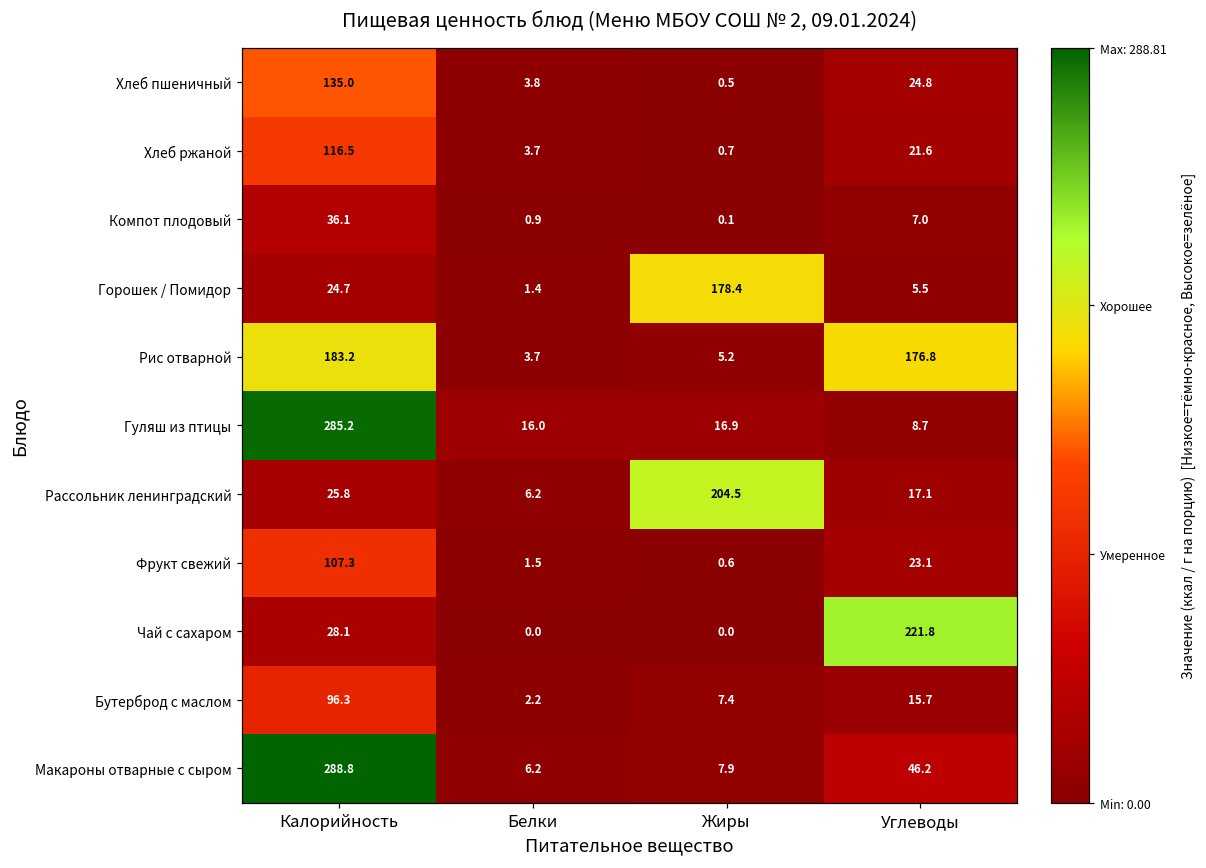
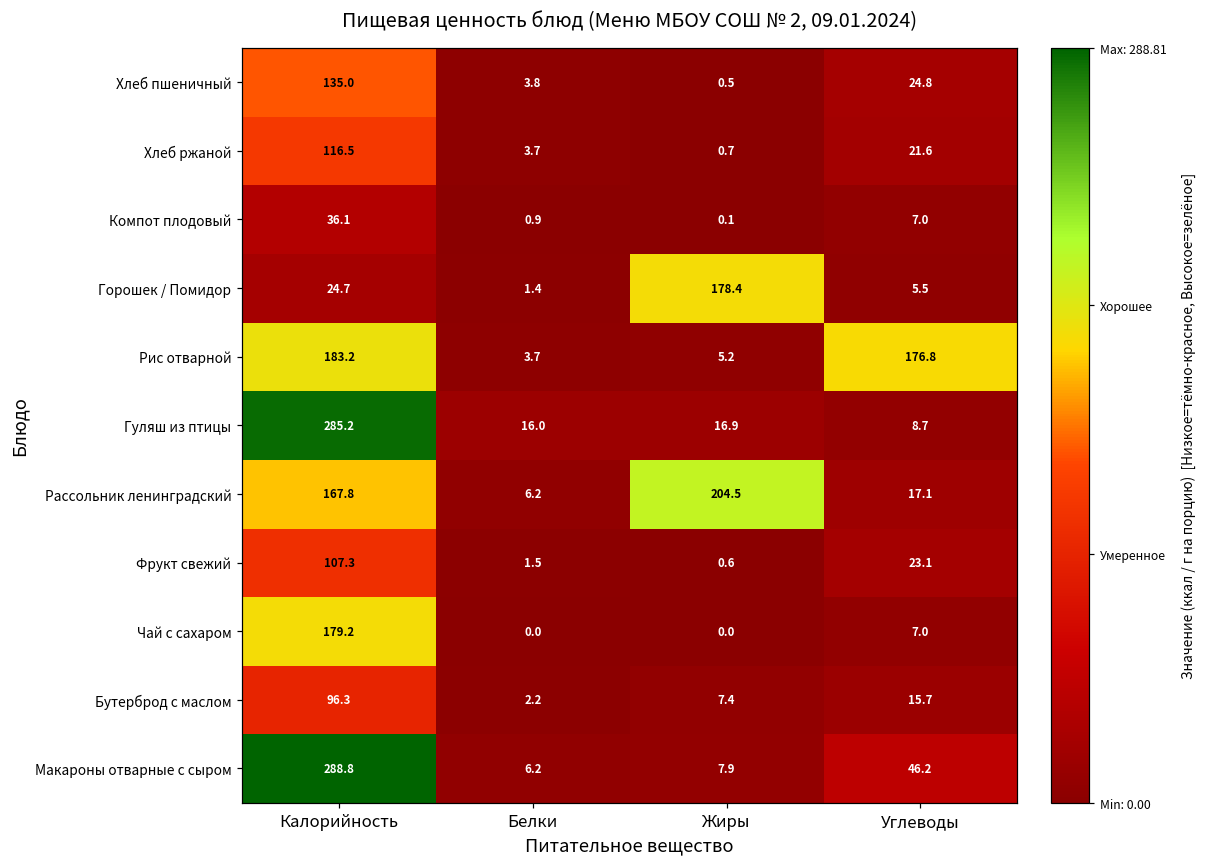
Рассольник ленинградский, Калорийность: 25.8 -> 167.8
Чай с сахаром, Калорийность: 28.1 -> 179.2
Чай с сахаром, Углеводы: 221.8 -> 7.0
